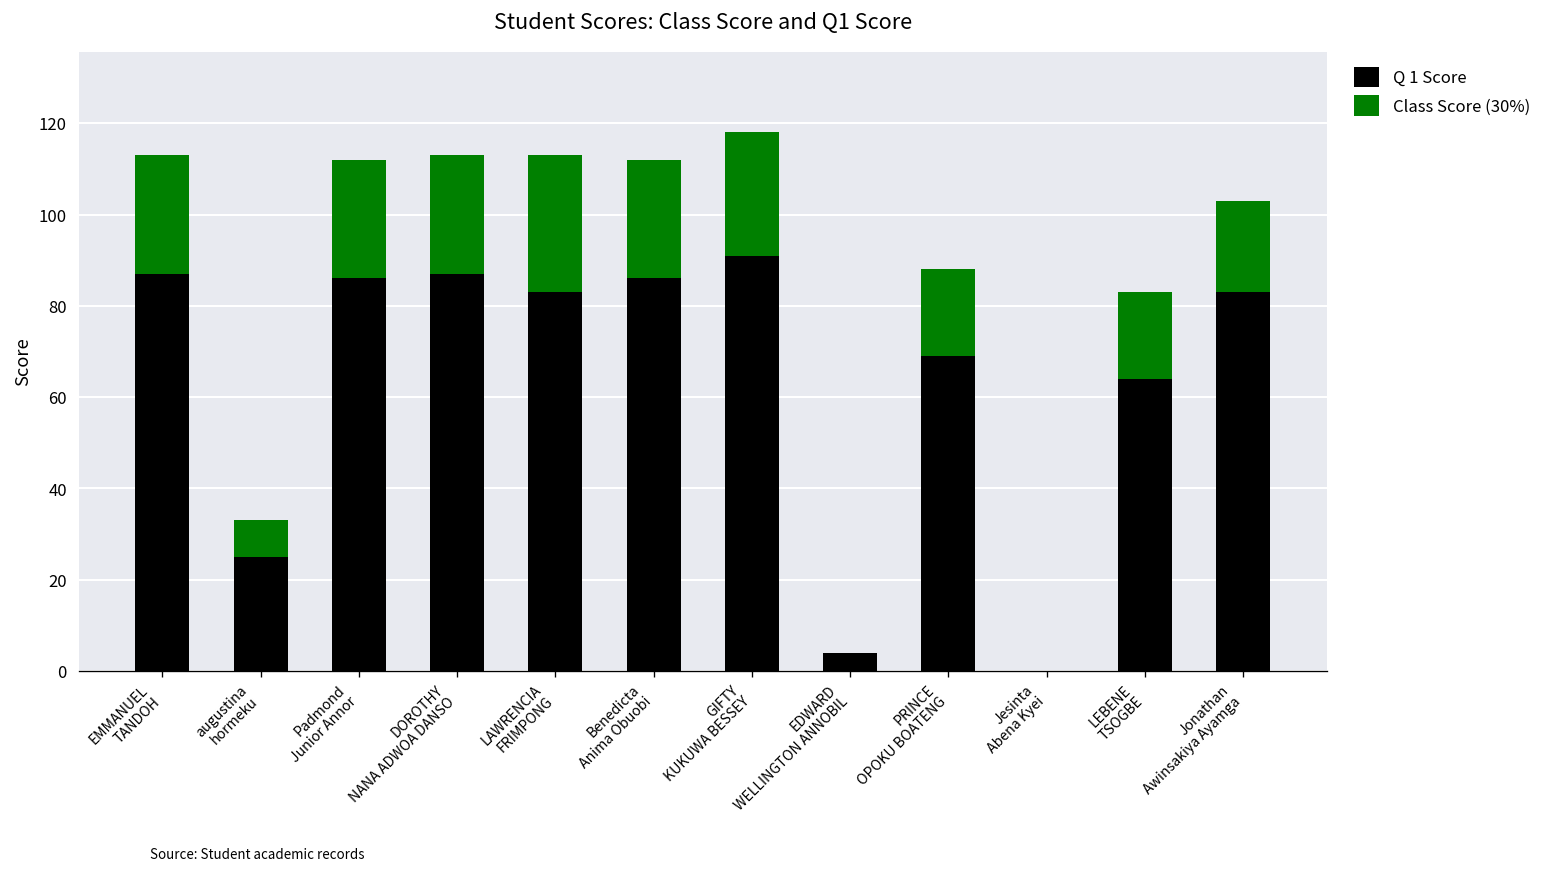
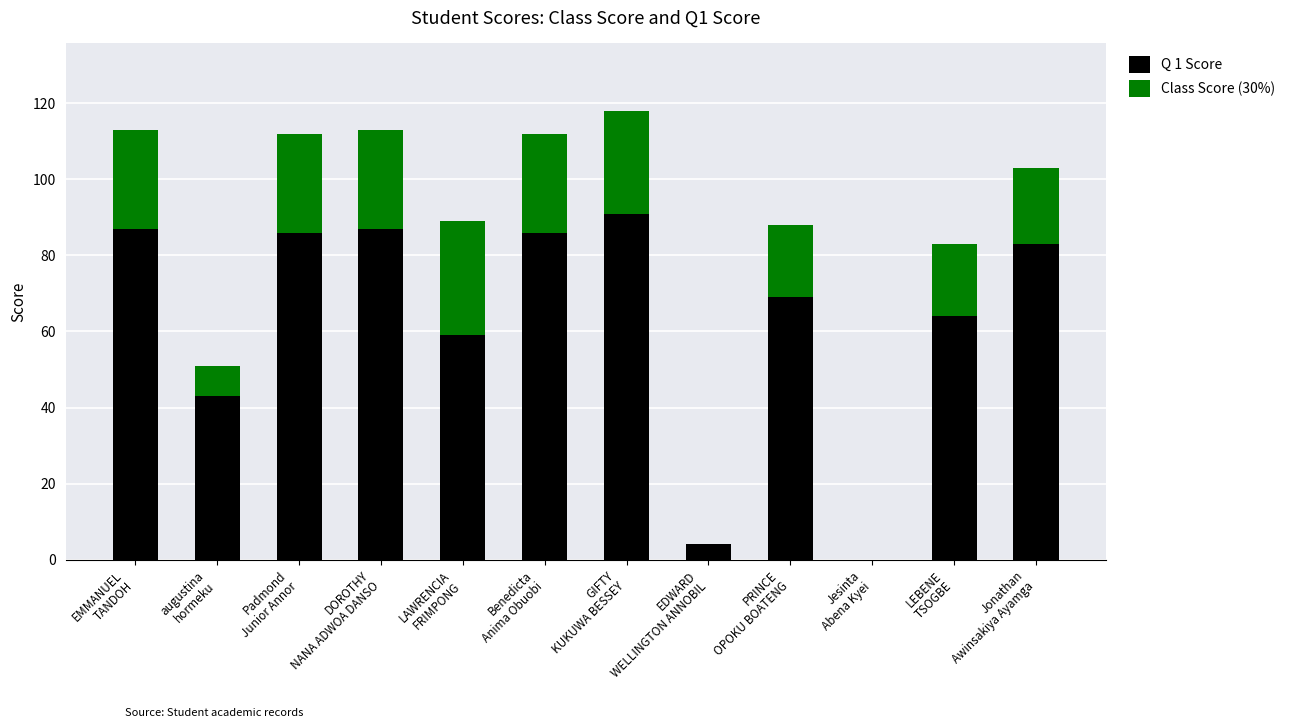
Q 1 Score, augustina hormeku: 25 -> 43
Q 1 Score, LAWRENCIA FRIMPONG: 83 -> 59
